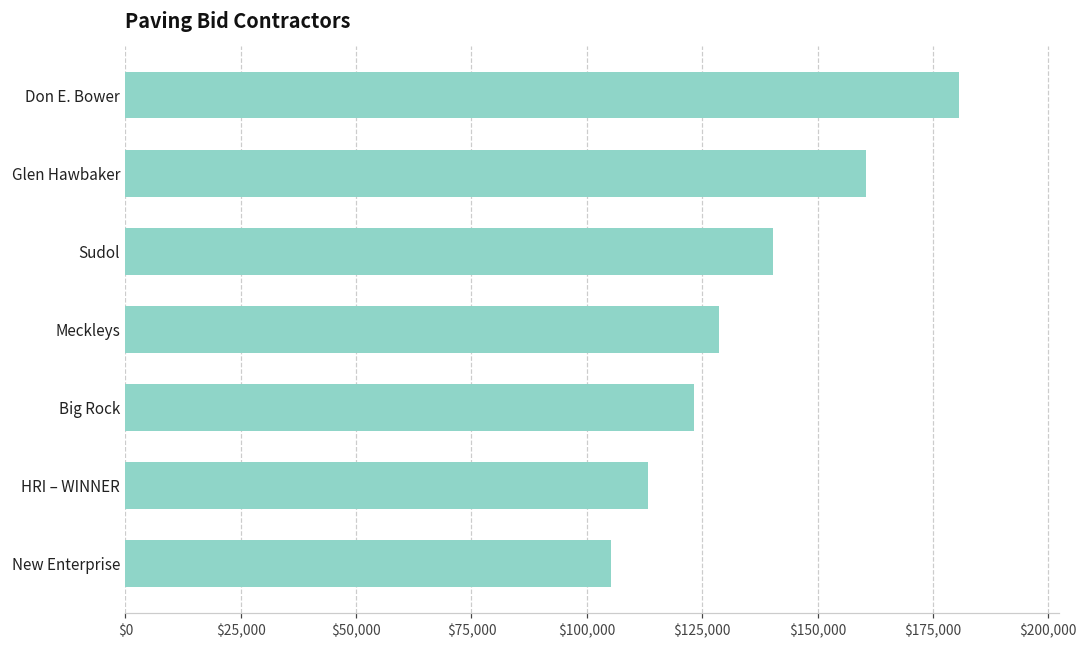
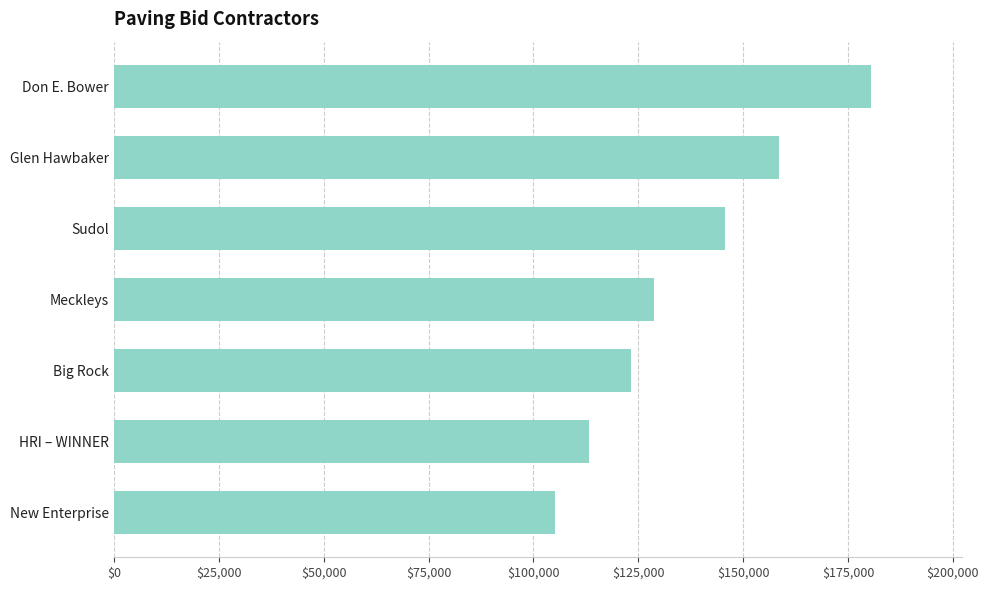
Glen Hawbaker: $161,000 -> $158,000
Sudol: $140,000 -> $146,000
